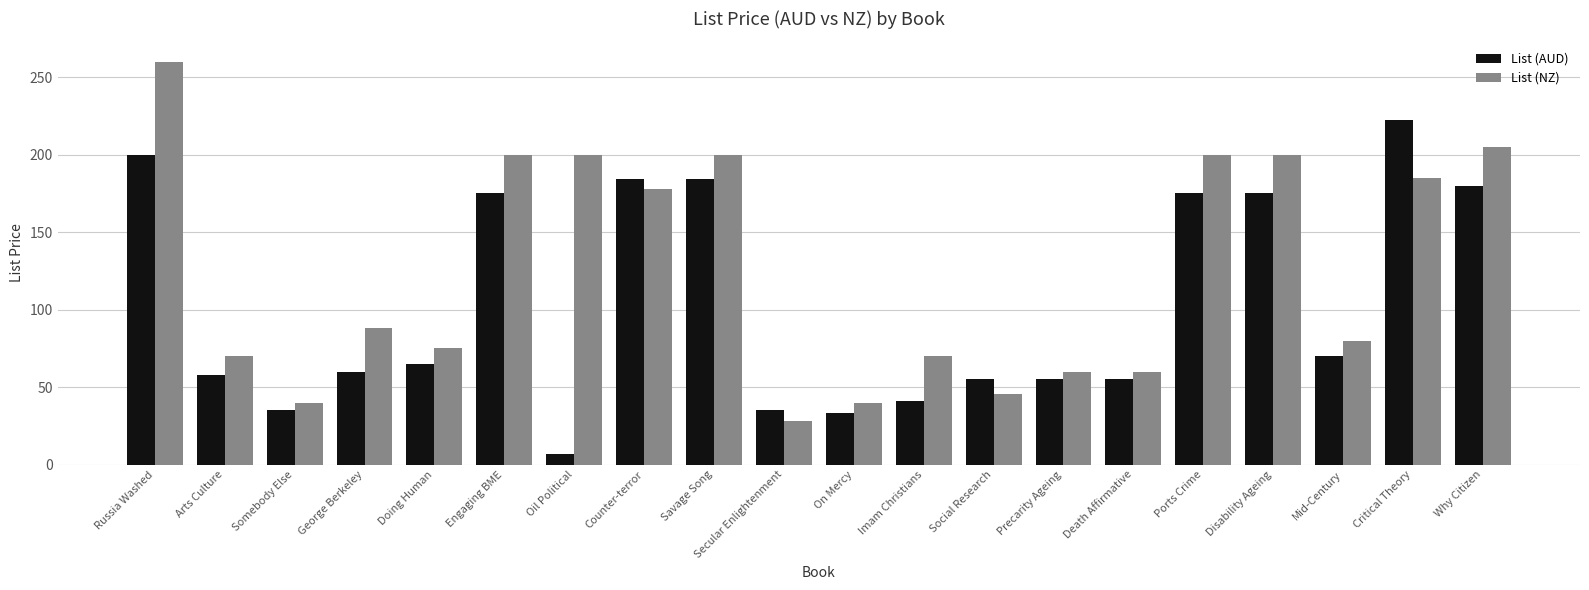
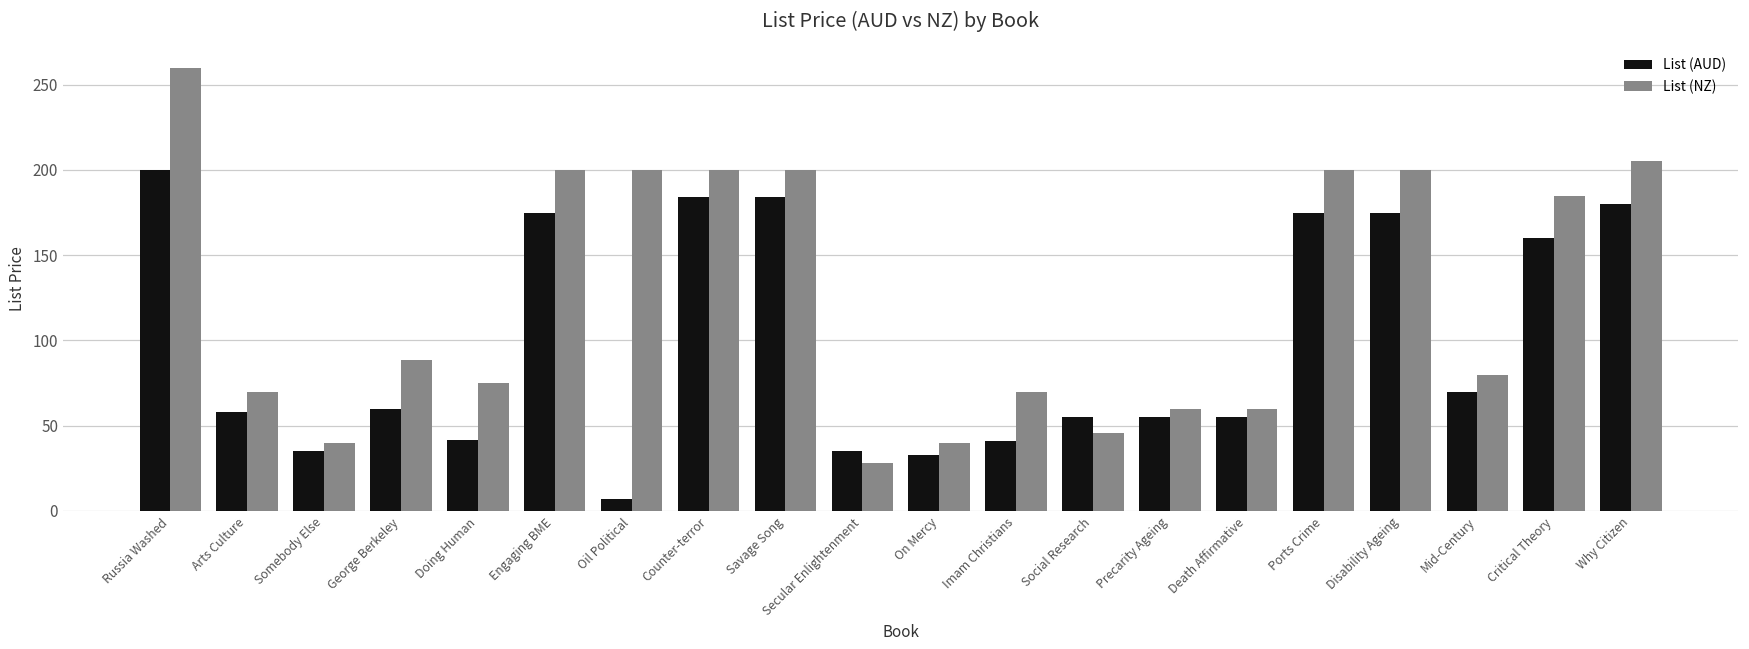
List (AUD), Doing Human: 65 -> 41
List (NZ), Counter-terror: 178 -> 200
List (AUD), Critical Theory: 222 -> 160
